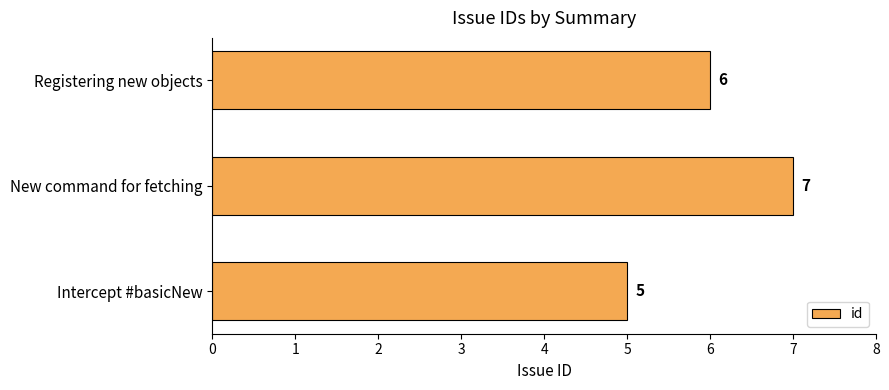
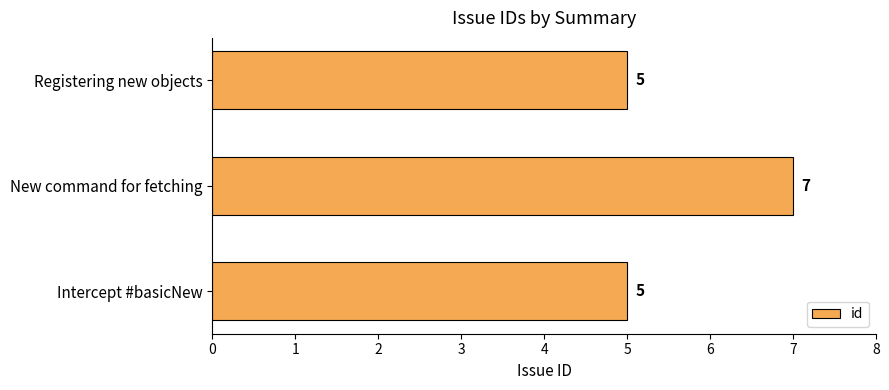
Registering new objects: 6 -> 5
